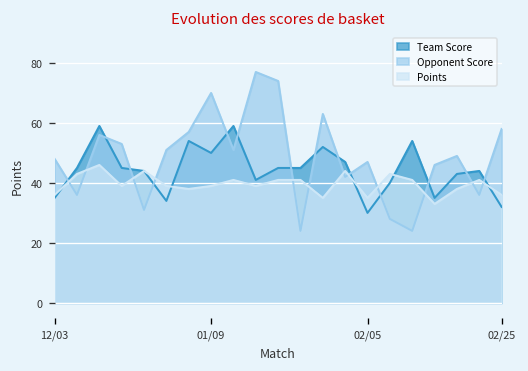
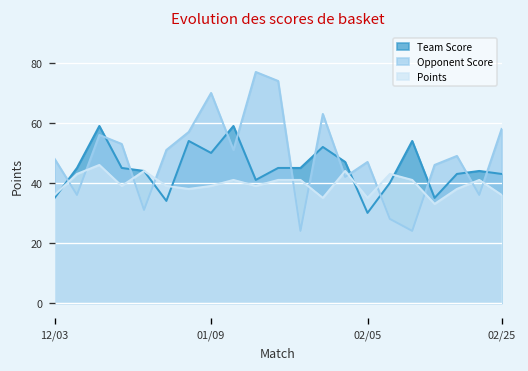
Team Score, 02/25: 32 -> 43
